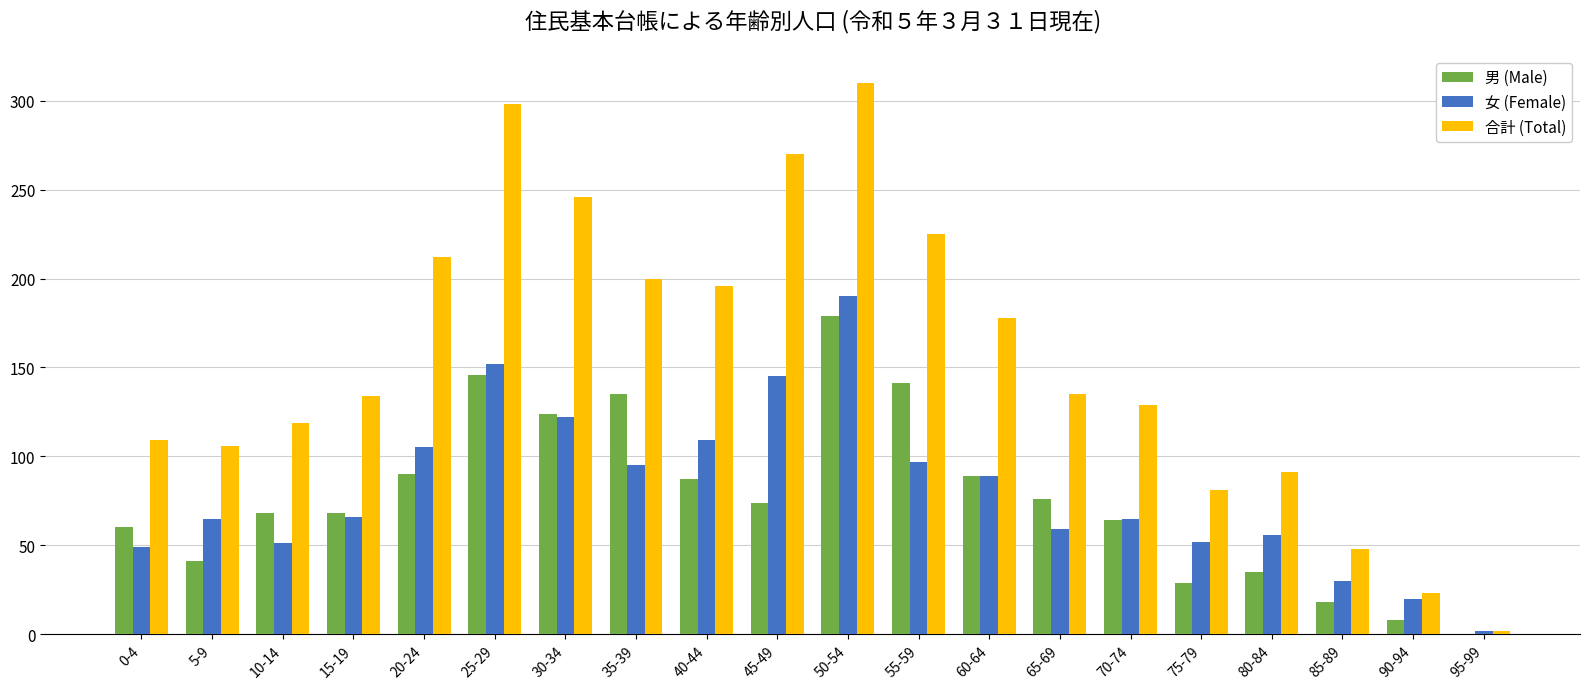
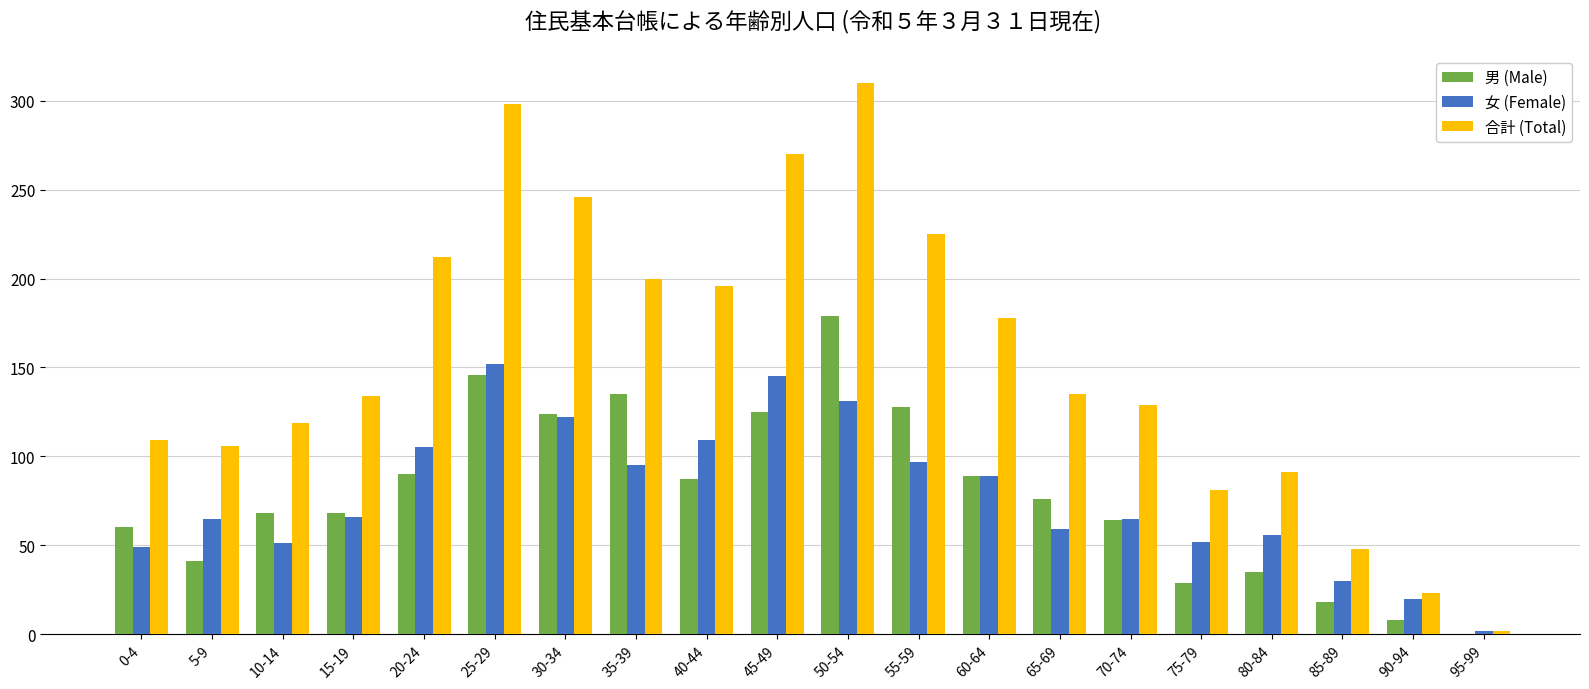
男 (Male), 45-49: 74 -> 125
女 (Female), 50-54: 190 -> 131
男 (Male), 55-59: 141 -> 128
